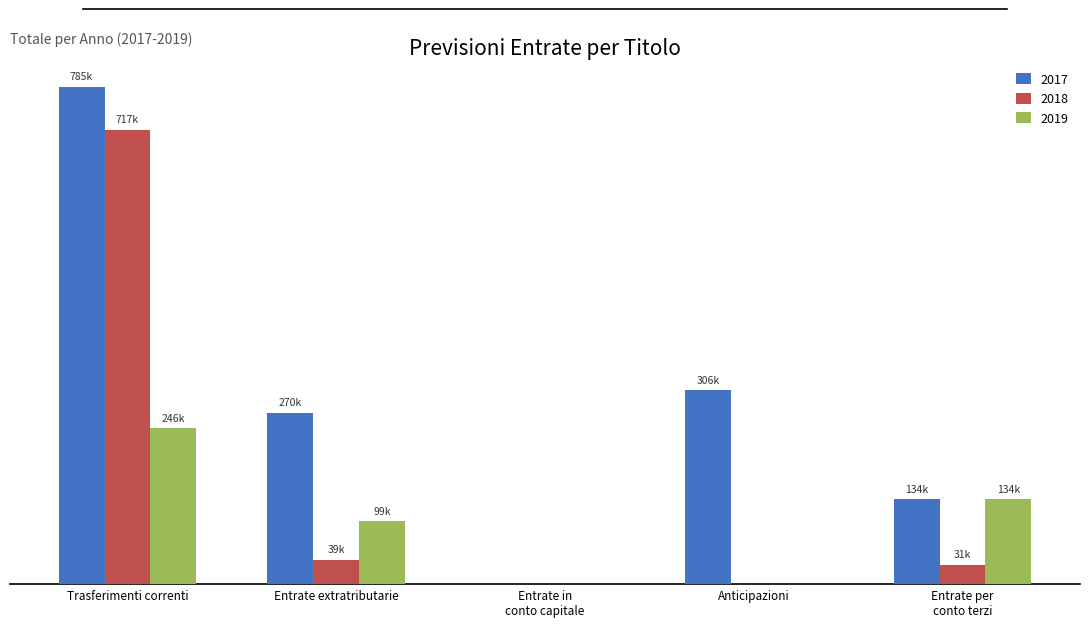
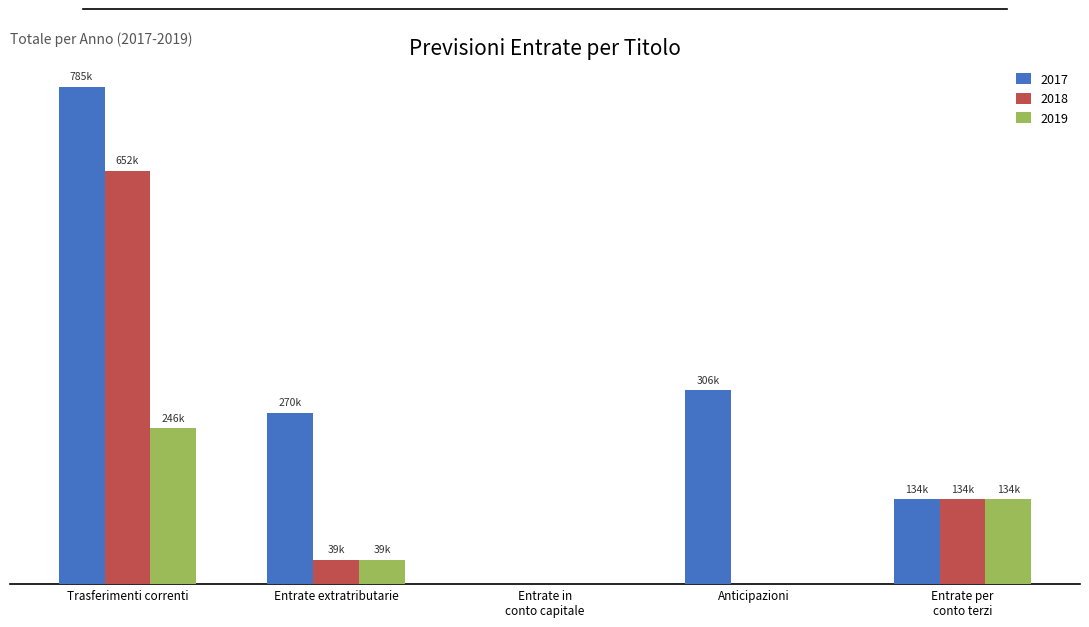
2018, Trasferimenti correnti: 717k -> 652k
2019, Entrate extratributarie: 99k -> 39k
2018, Entrate per conto terzi: 31k -> 134k
